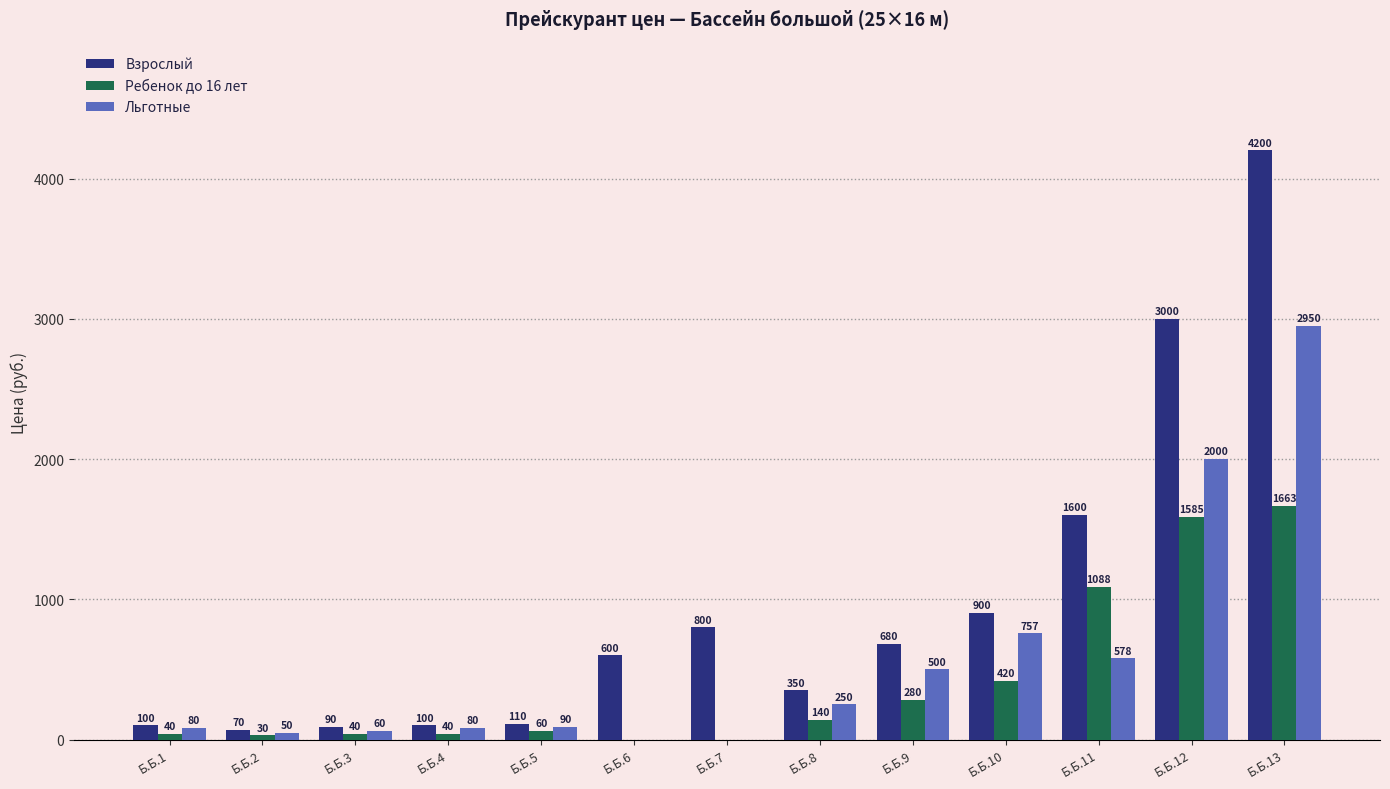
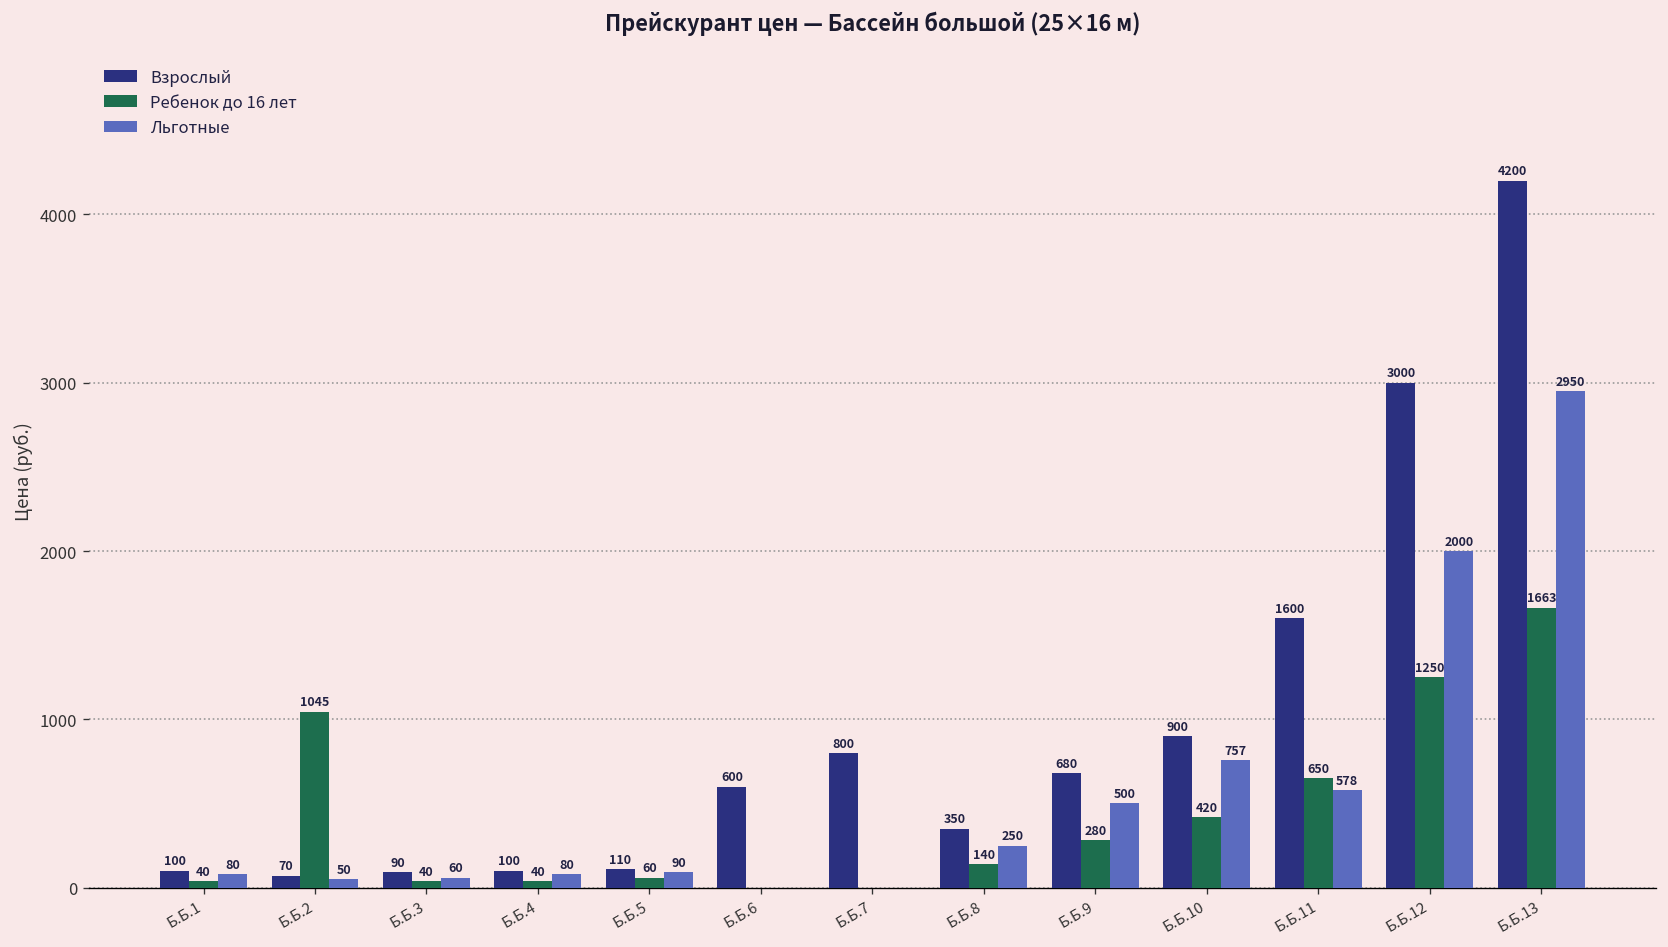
Ребенок до 16 лет, Б.Б.2: 30 -> 1045
Ребенок до 16 лет, Б.Б.11: 1088 -> 650
Ребенок до 16 лет, Б.Б.12: 1585 -> 1250
